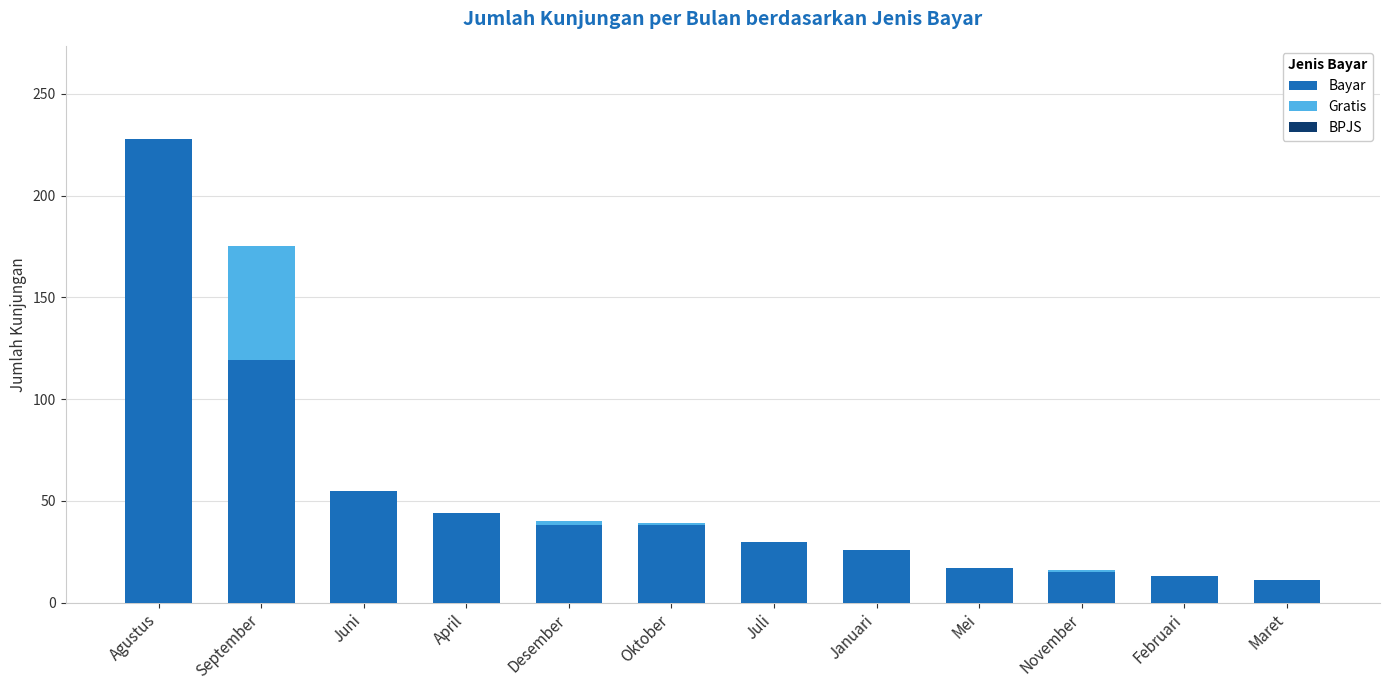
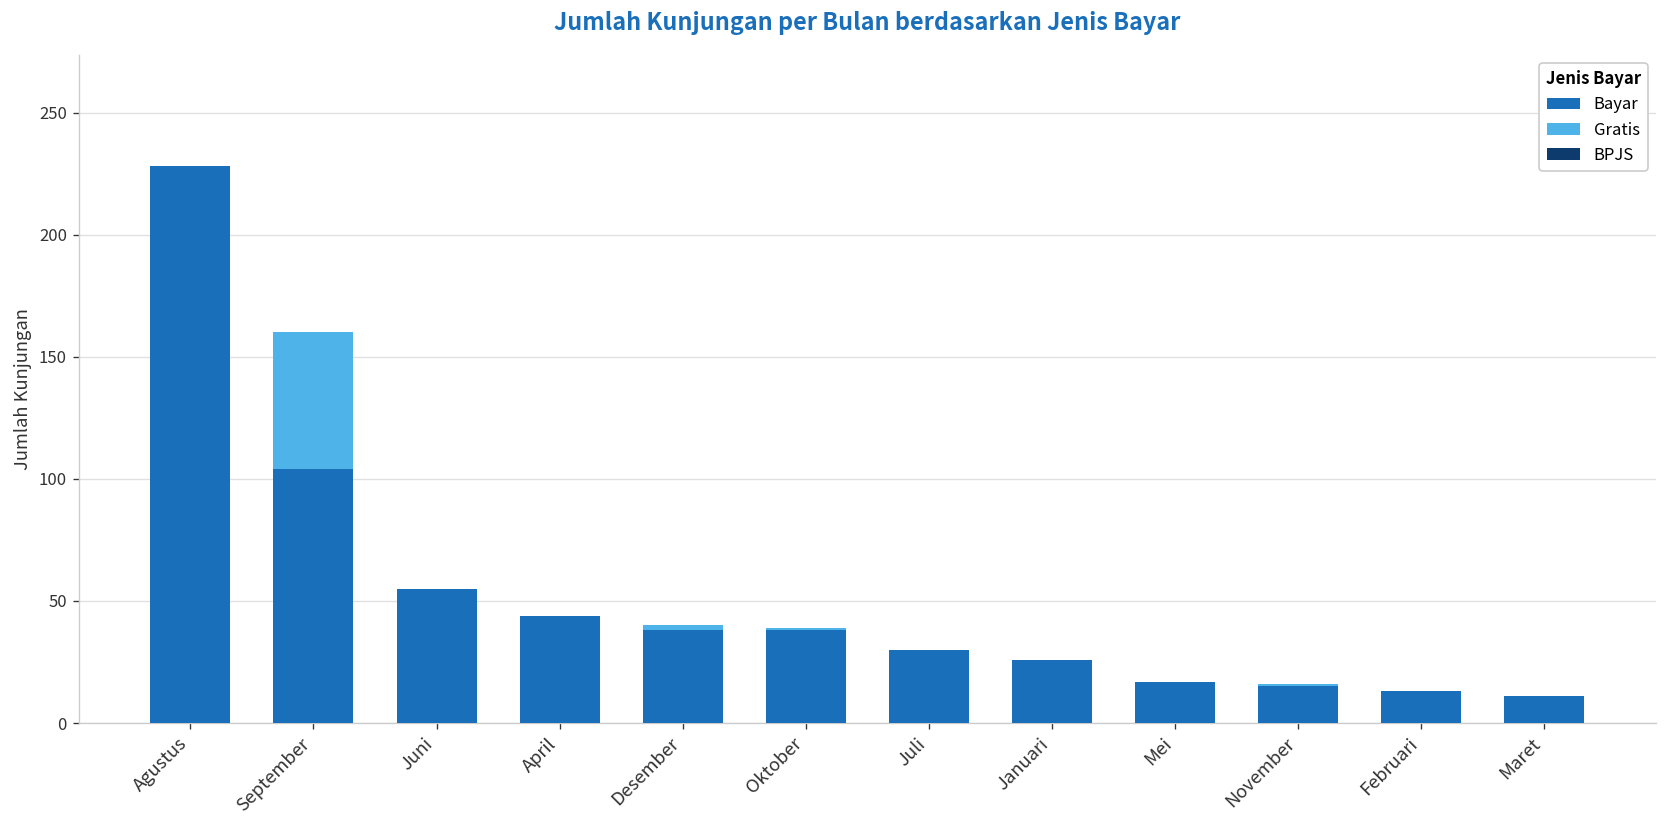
Bayar, September: 119 -> 104
